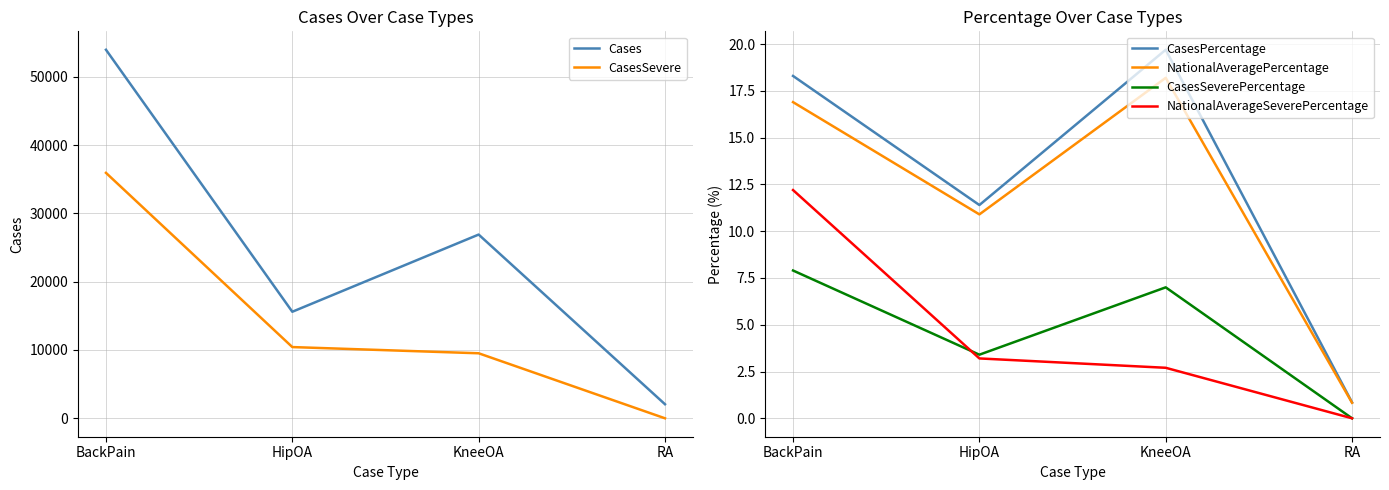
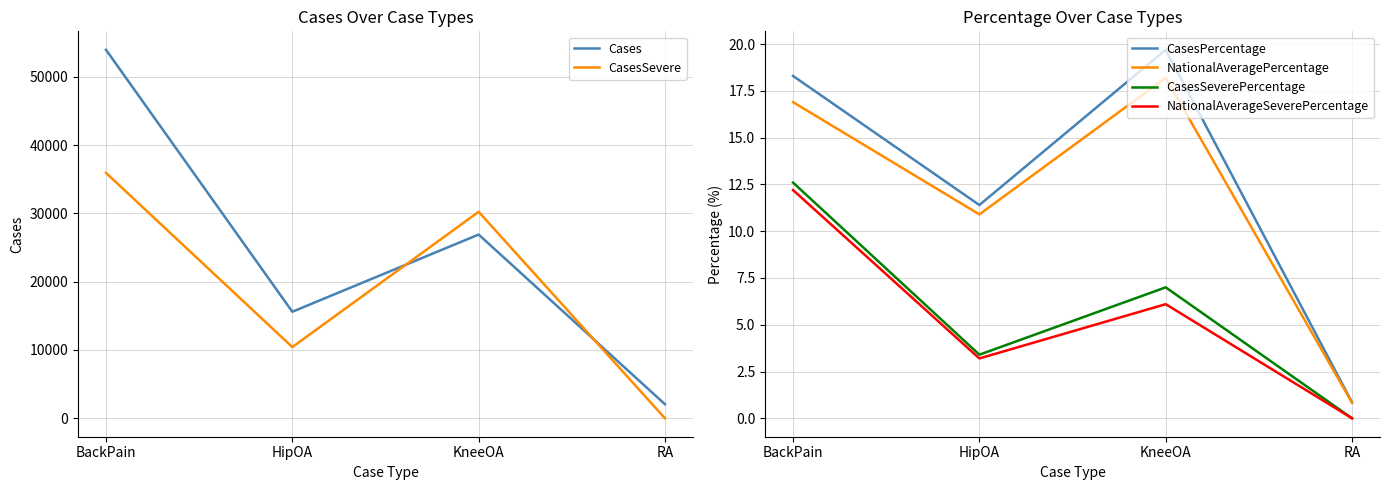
Cases Over Case Types, CasesSevere, KneeOA: 10000 -> 30000
Percentage Over Case Types, CasesSeverePercentage, BackPain: 7.9 -> 12.6
Percentage Over Case Types, NationalAverageSeverePercentage, KneeOA: 2.7 -> 6.1
